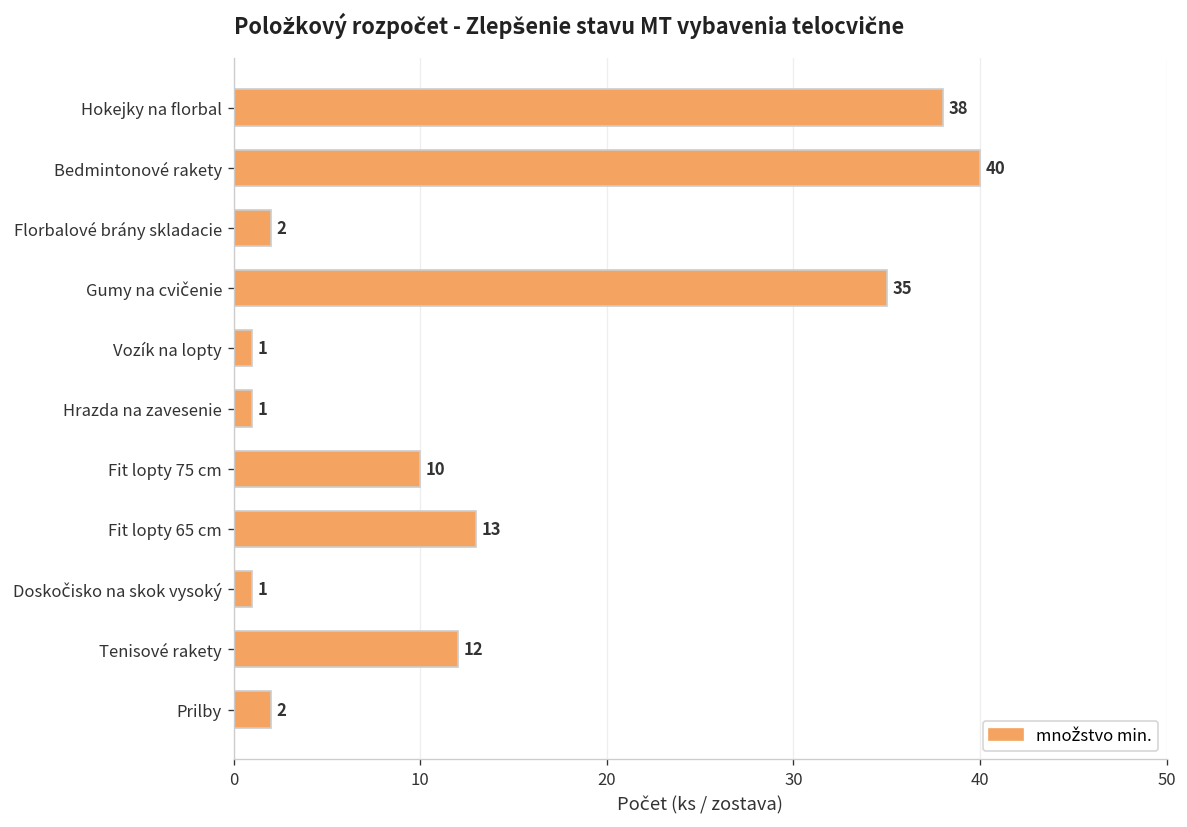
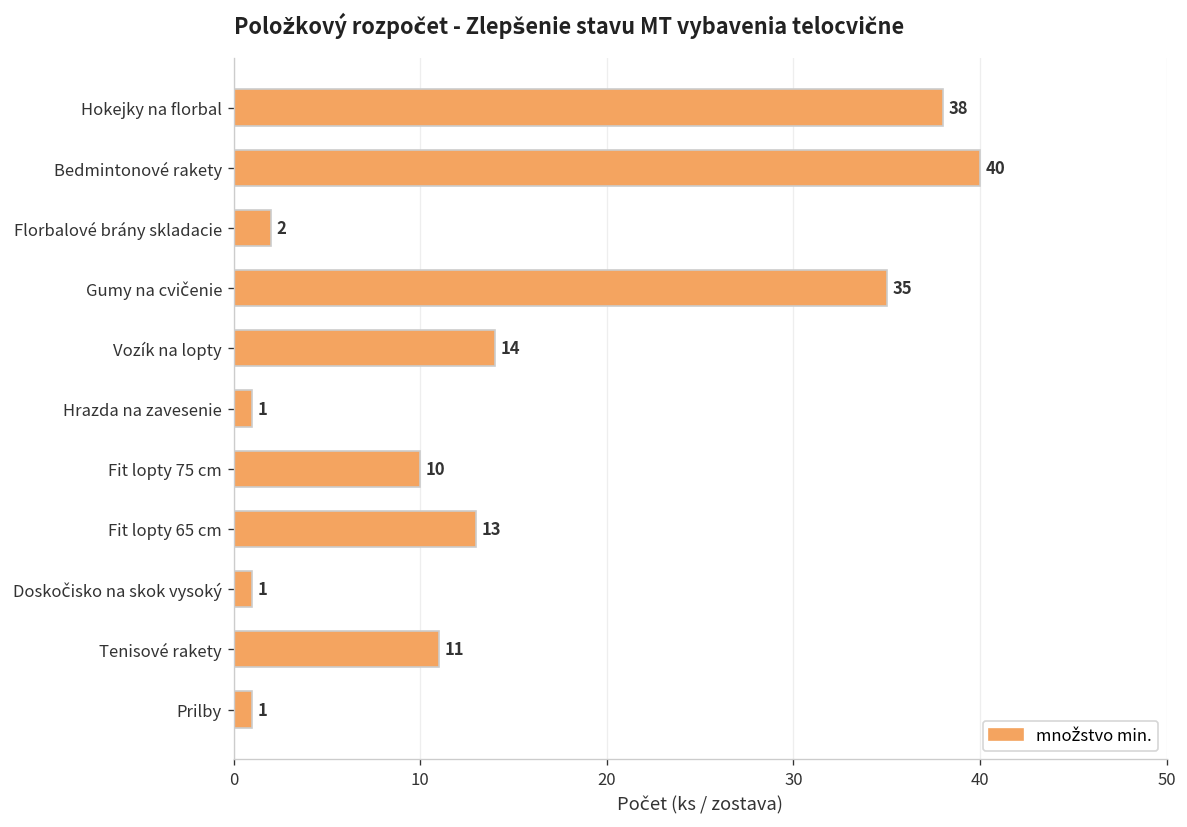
Vozík na lopty: 1 -> 14
Tenisové rakety: 12 -> 11
Prilby: 2 -> 1
